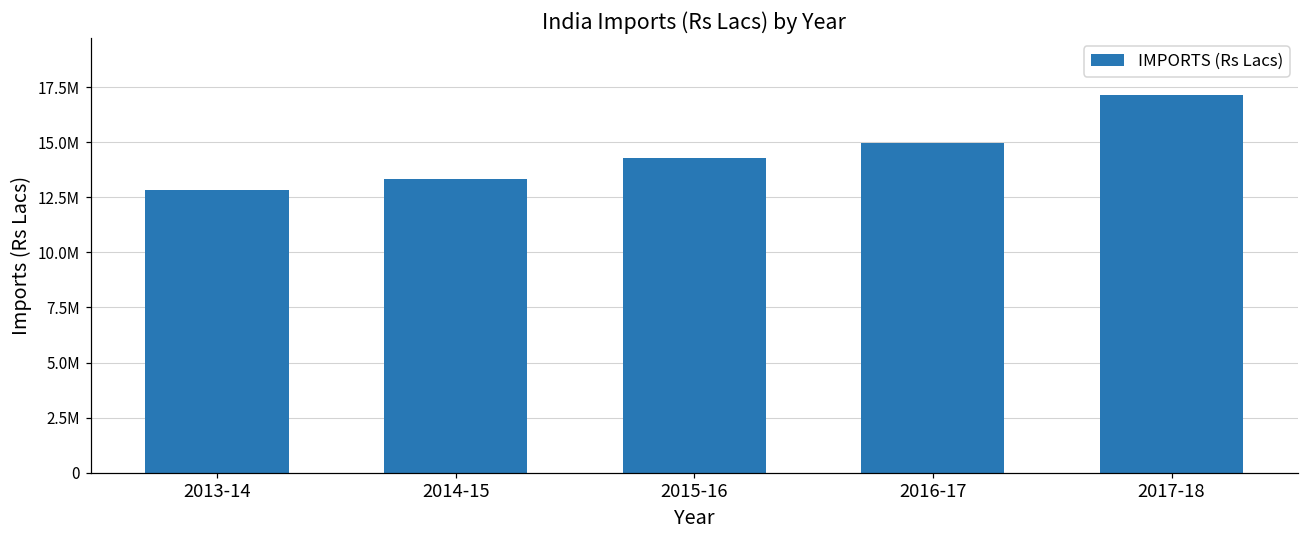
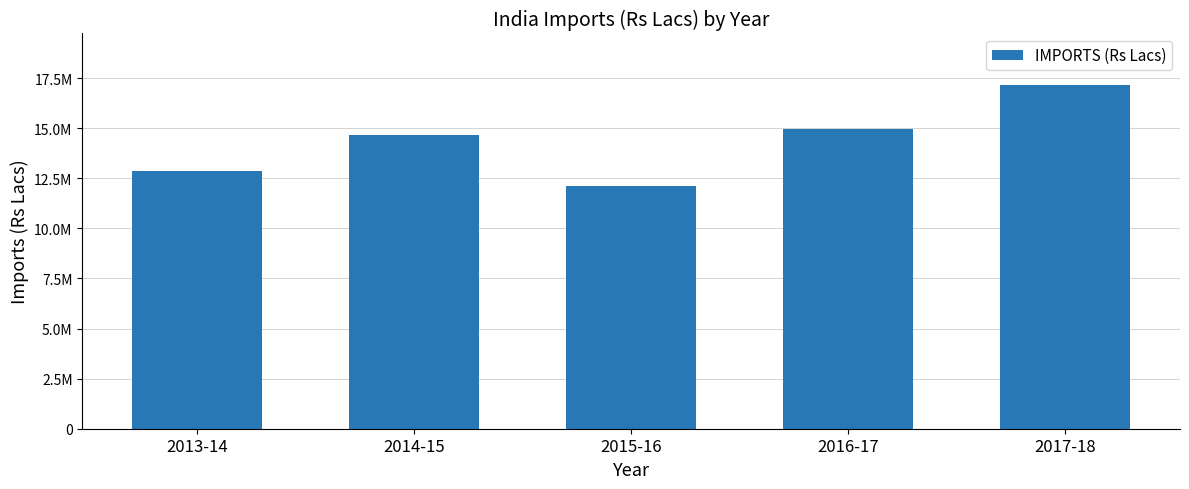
2014-15: 13300000 -> 14700000
2015-16: 14300000 -> 12100000
